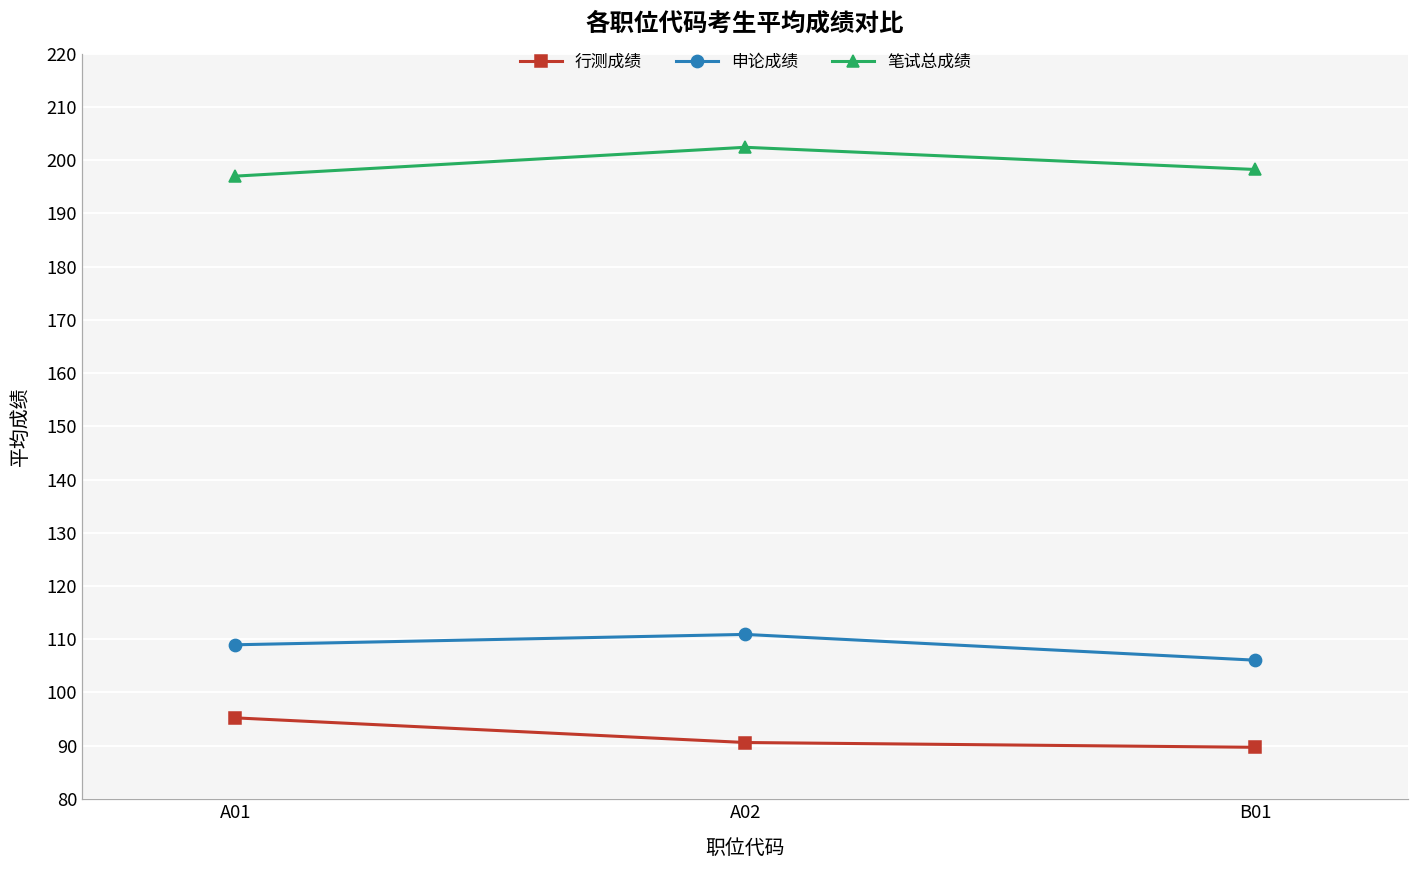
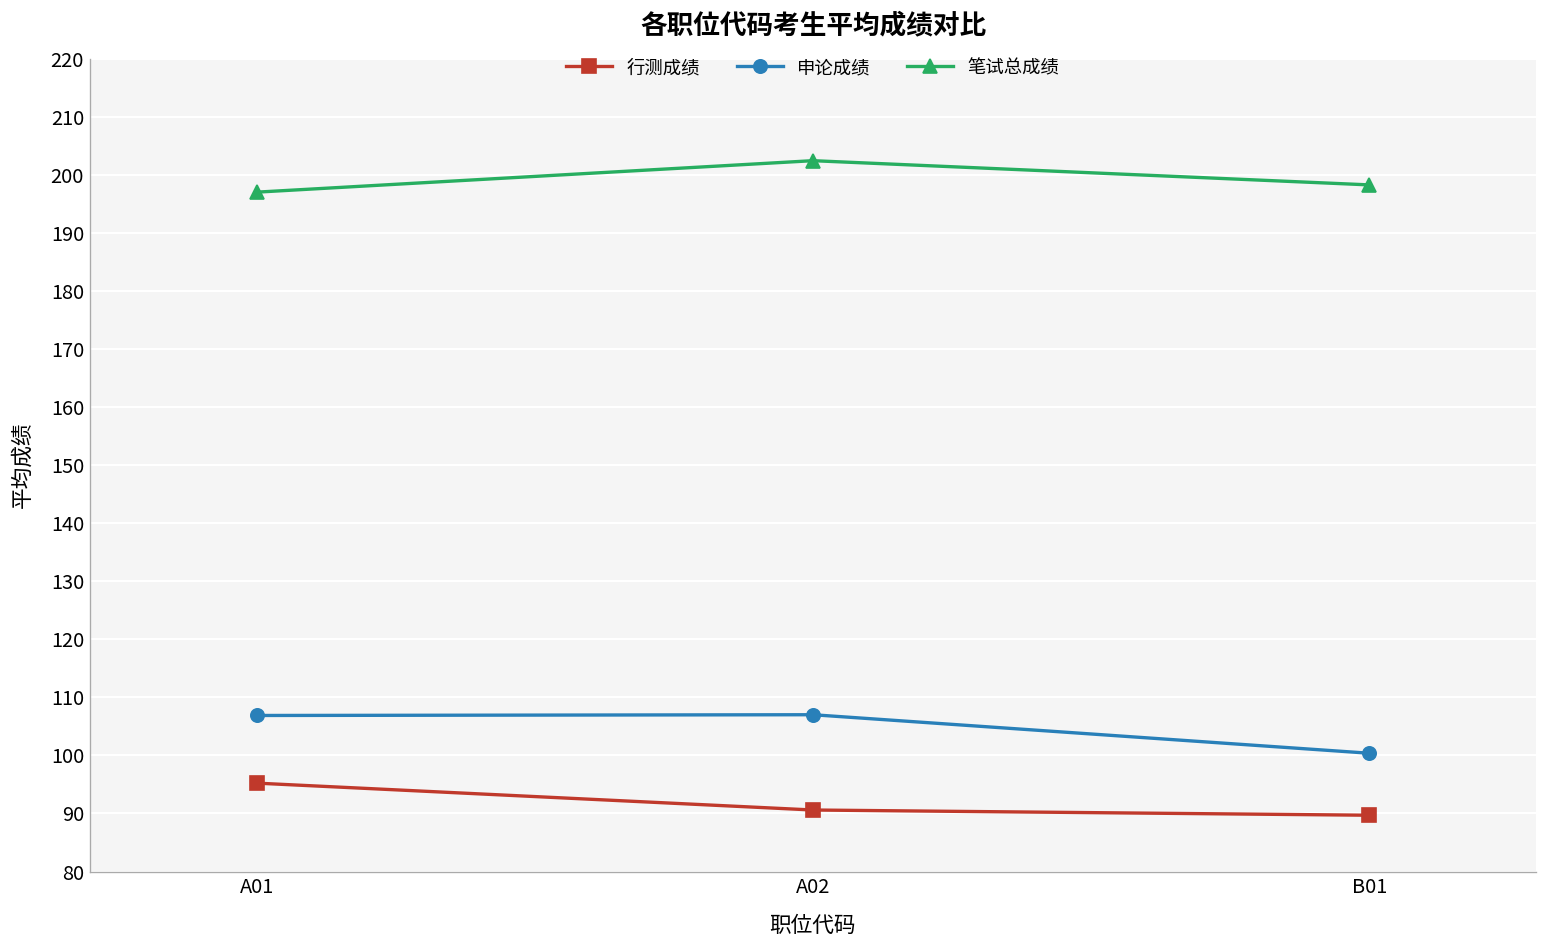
申论成绩, A01: 109 -> 107
申论成绩, A02: 111 -> 107
申论成绩, B01: 106 -> 100
